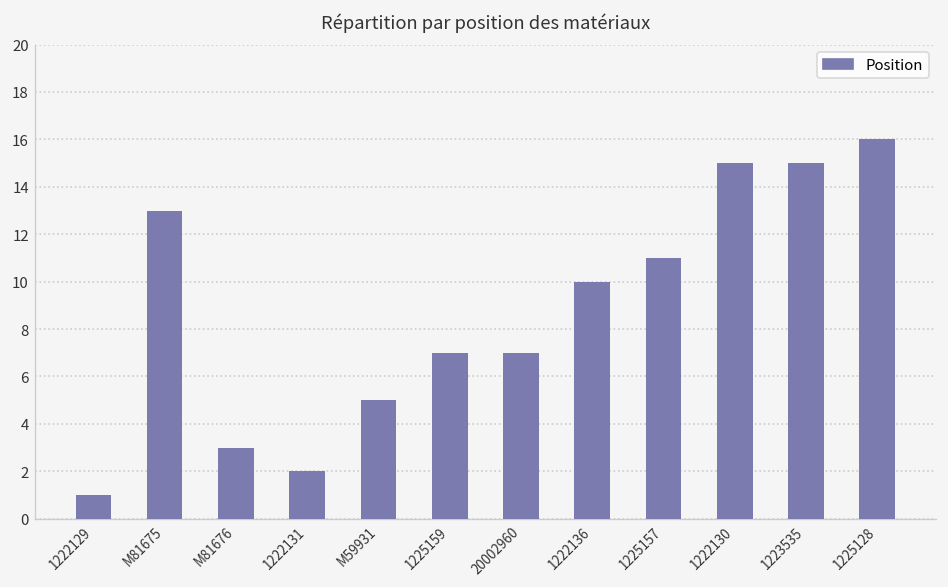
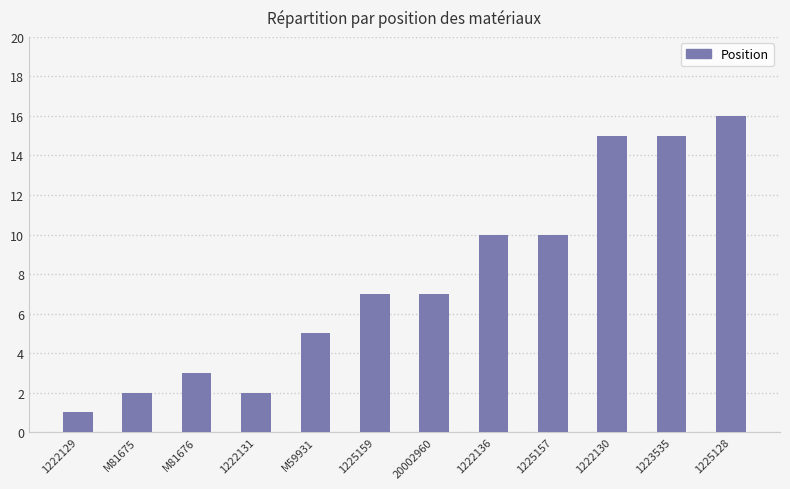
M81675: 13 -> 2
1225157: 11 -> 10
